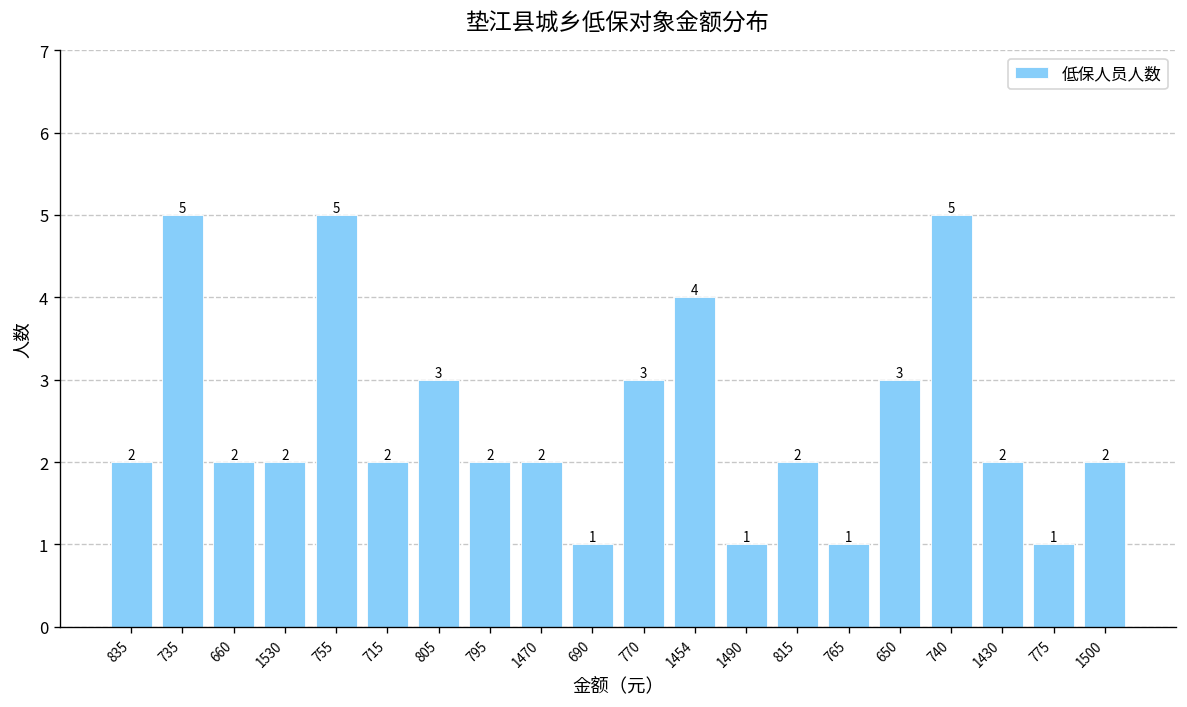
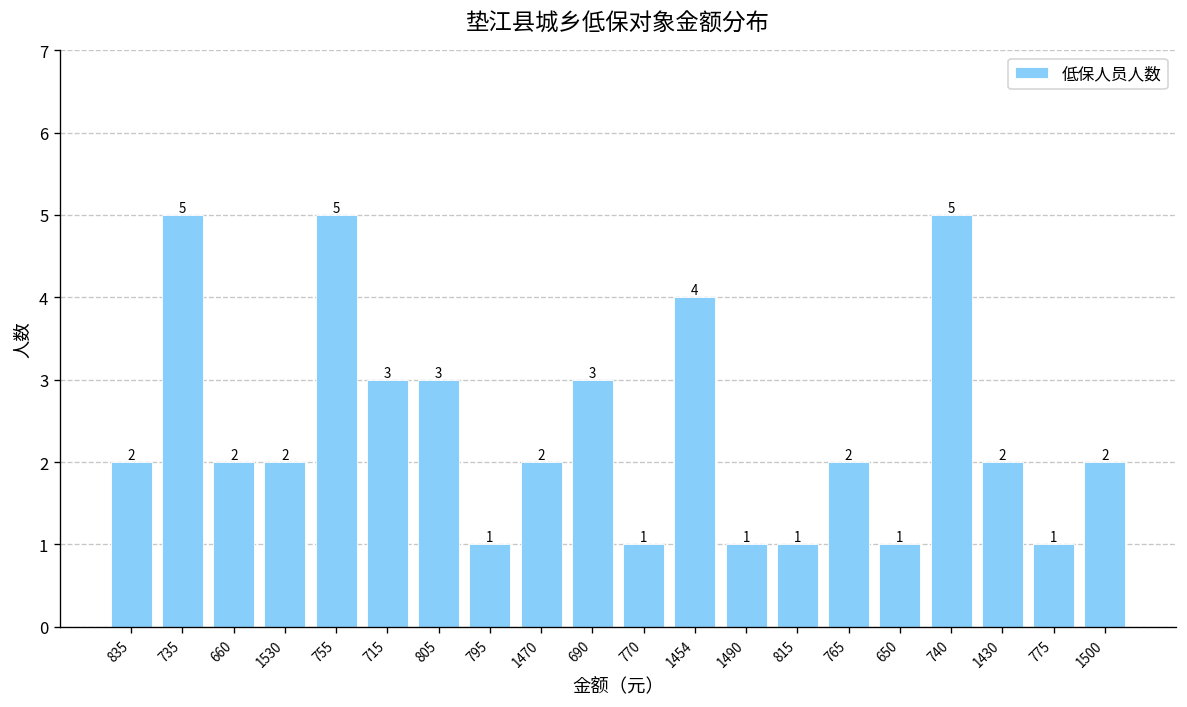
715: 2 -> 3
795: 2 -> 1
690: 1 -> 3
770: 3 -> 1
815: 2 -> 1
765: 1 -> 2
650: 3 -> 1
